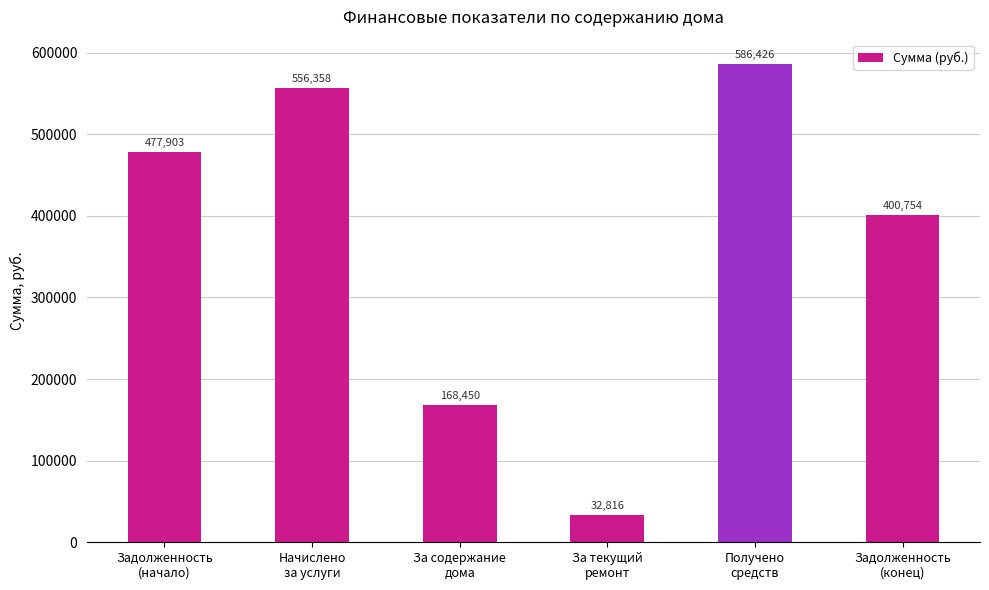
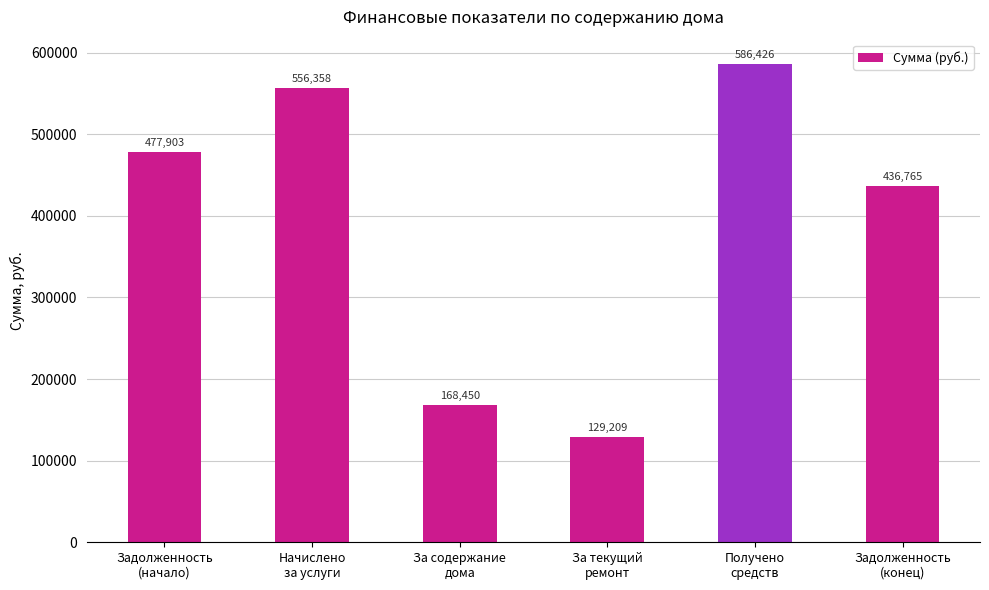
За текущий ремонт: 32,816 -> 129,209
Задолженность (конец): 400,754 -> 436,765
